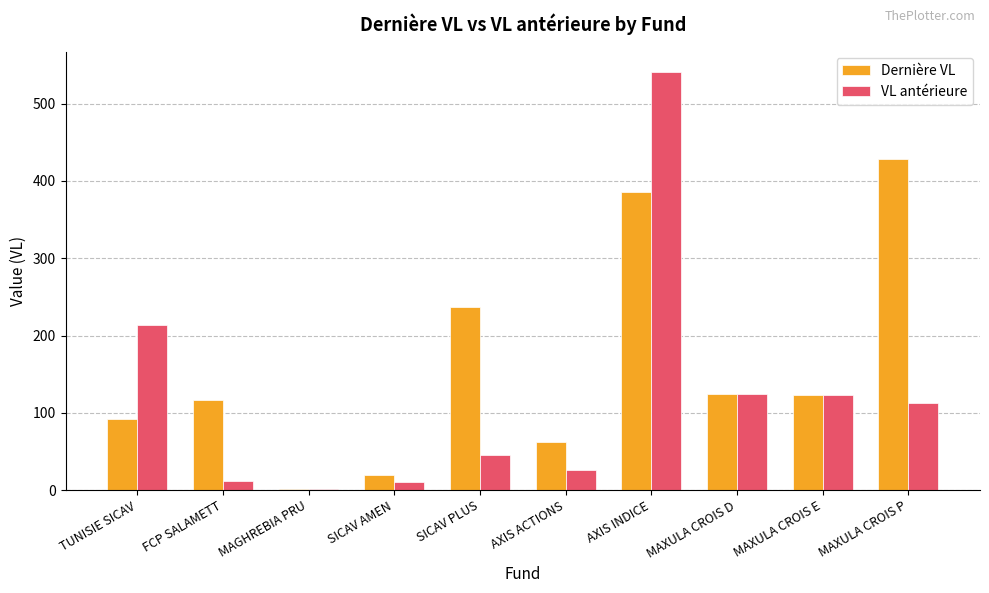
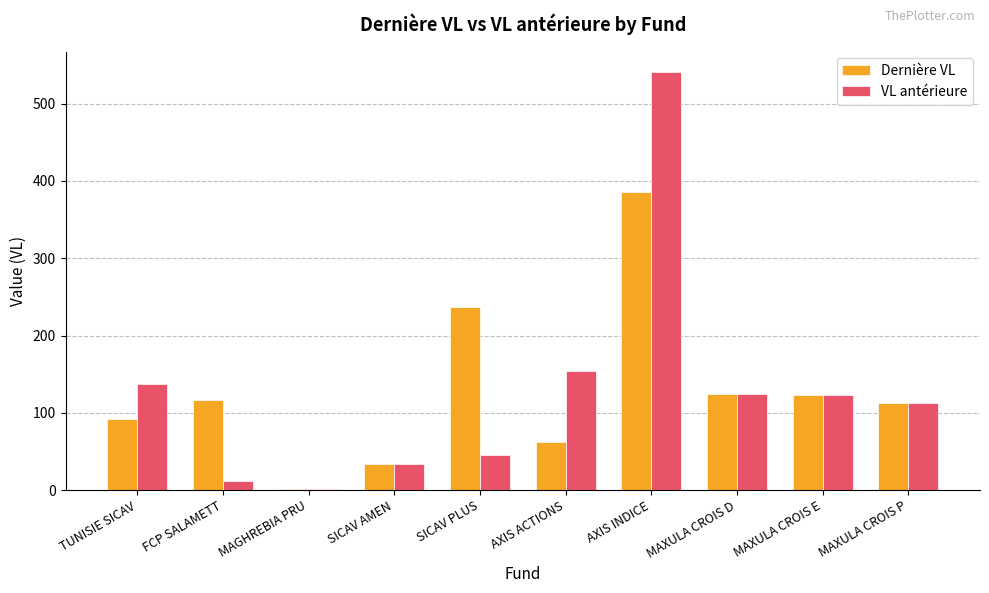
VL antérieure, TUNISIE SICAV: 210 -> 140
Dernière VL, SICAV AMEN: 20 -> 30
VL antérieure, SICAV AMEN: 10 -> 30
VL antérieure, AXIS ACTIONS: 30 -> 150
Dernière VL, MAXULA CROIS P: 430 -> 110
